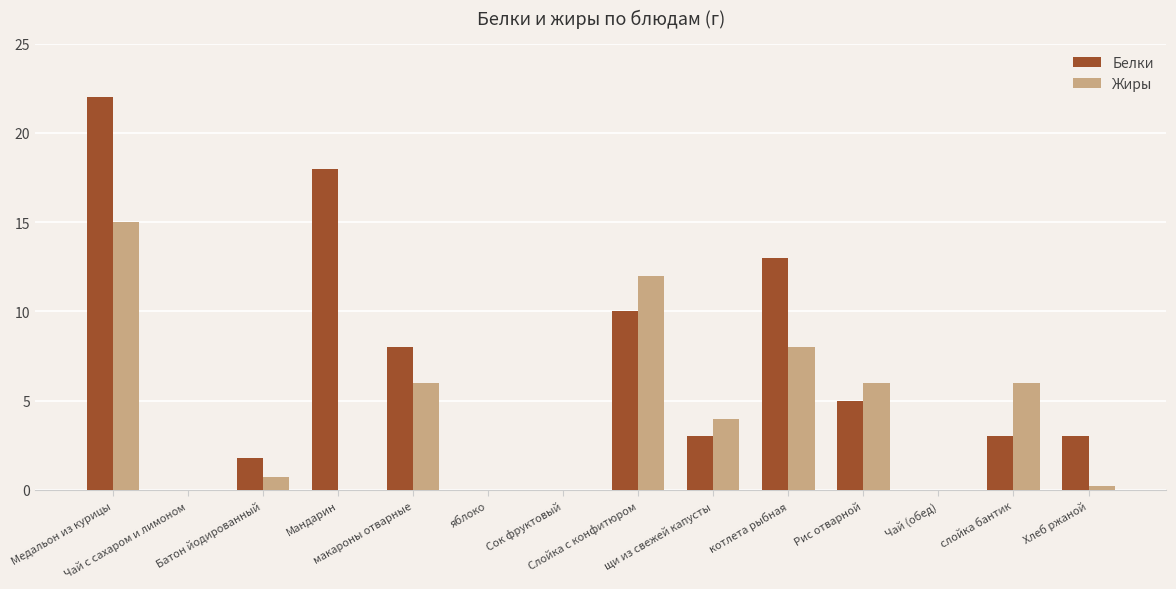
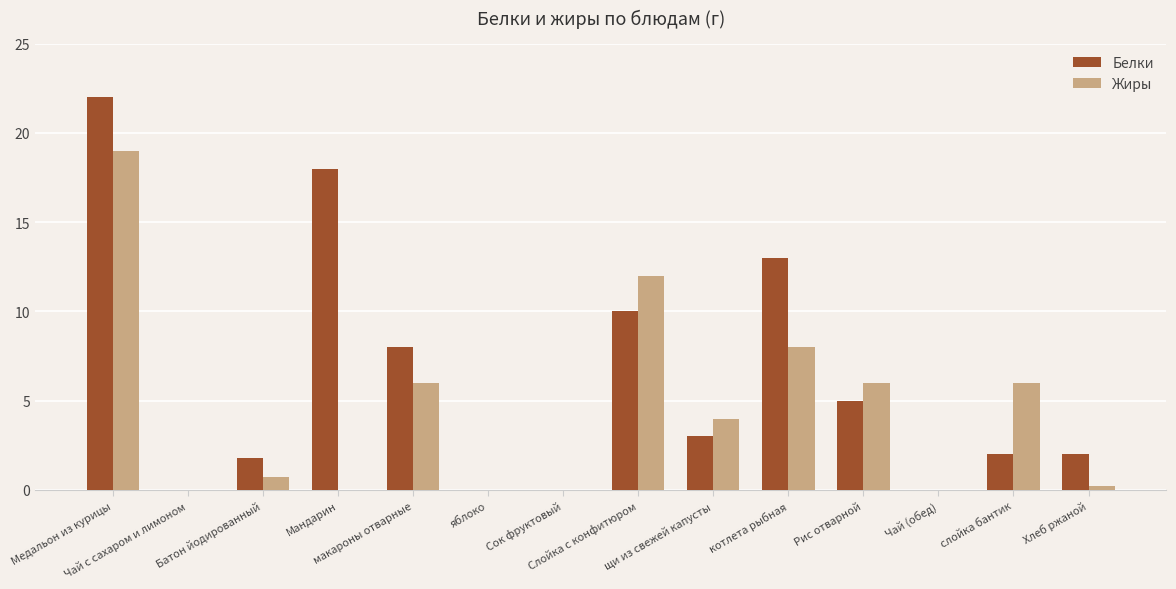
Жиры, Медальон из курицы: 15 -> 19
Белки, слойка бантик: 3 -> 2
Белки, Хлеб ржаной: 3 -> 2
